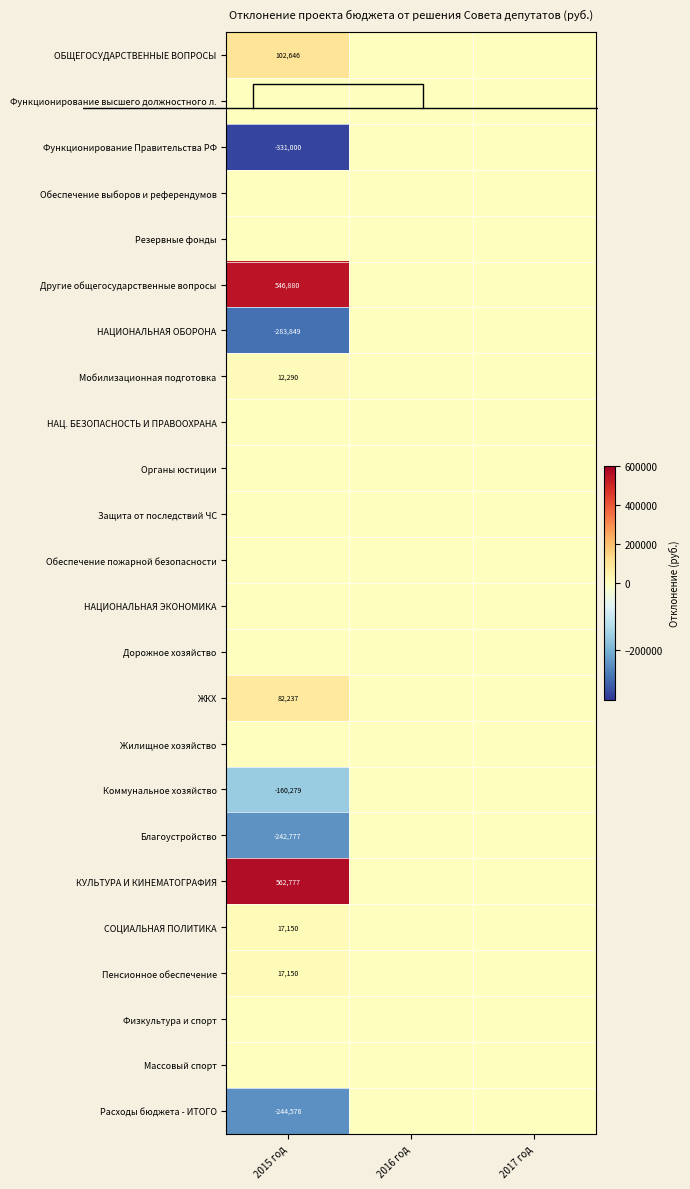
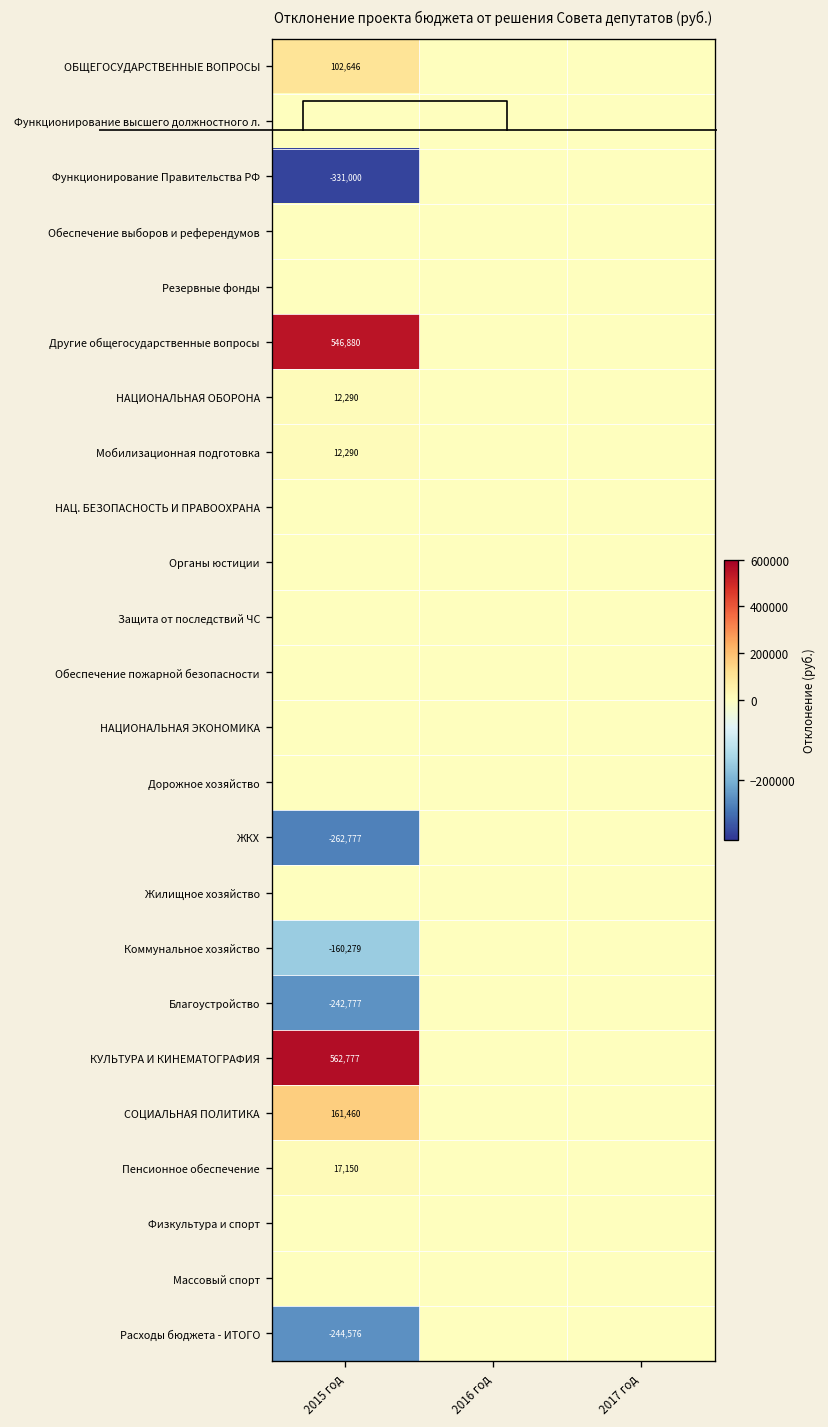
Отклонение проекта бюджета от решения Совета депутатов (руб.), НАЦИОНАЛЬНАЯ ОБОРОНА, 2015 год: -283,849 -> 12,290
Отклонение проекта бюджета от решения Совета депутатов (руб.), ЖКХ, 2015 год: 82,237 -> -262,777
Отклонение проекта бюджета от решения Совета депутатов (руб.), СОЦИАЛЬНАЯ ПОЛИТИКА, 2015 год: 17,150 -> 161,460
